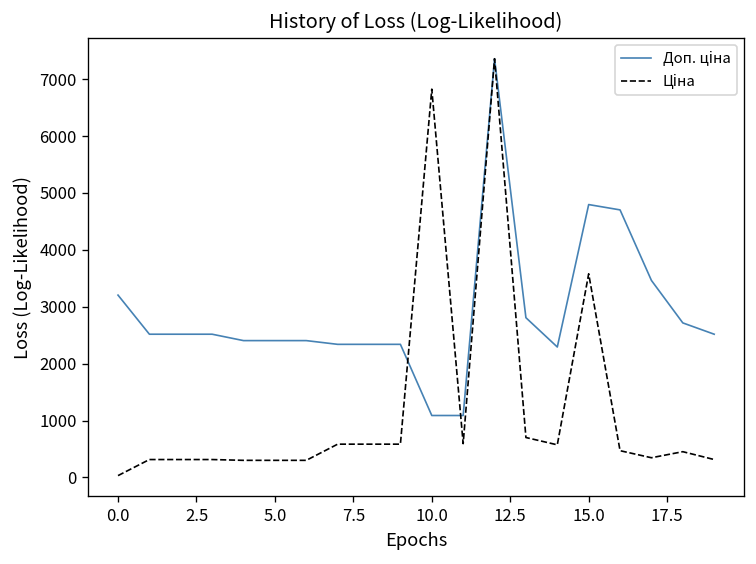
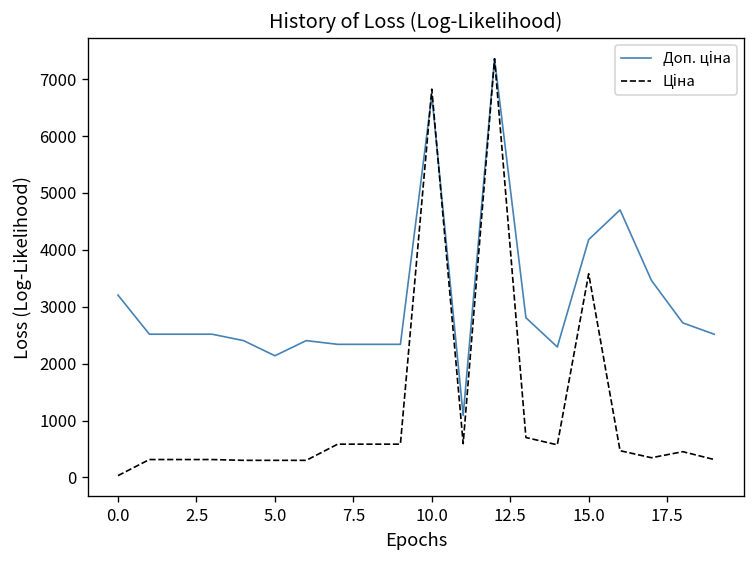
Доп. ціна, 5.0: 2400 -> 2100
Доп. ціна, 10.0: 1100 -> 6700
Доп. ціна, 15.0: 4800 -> 4200
